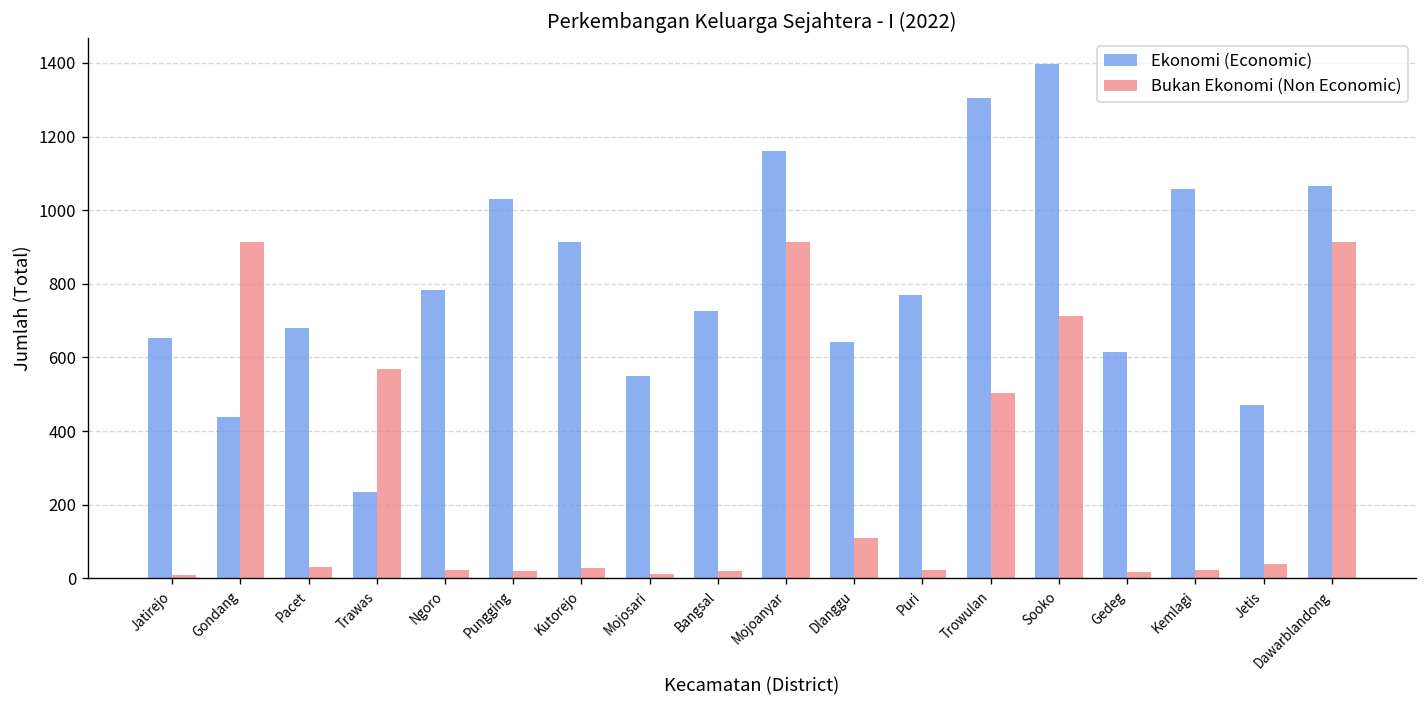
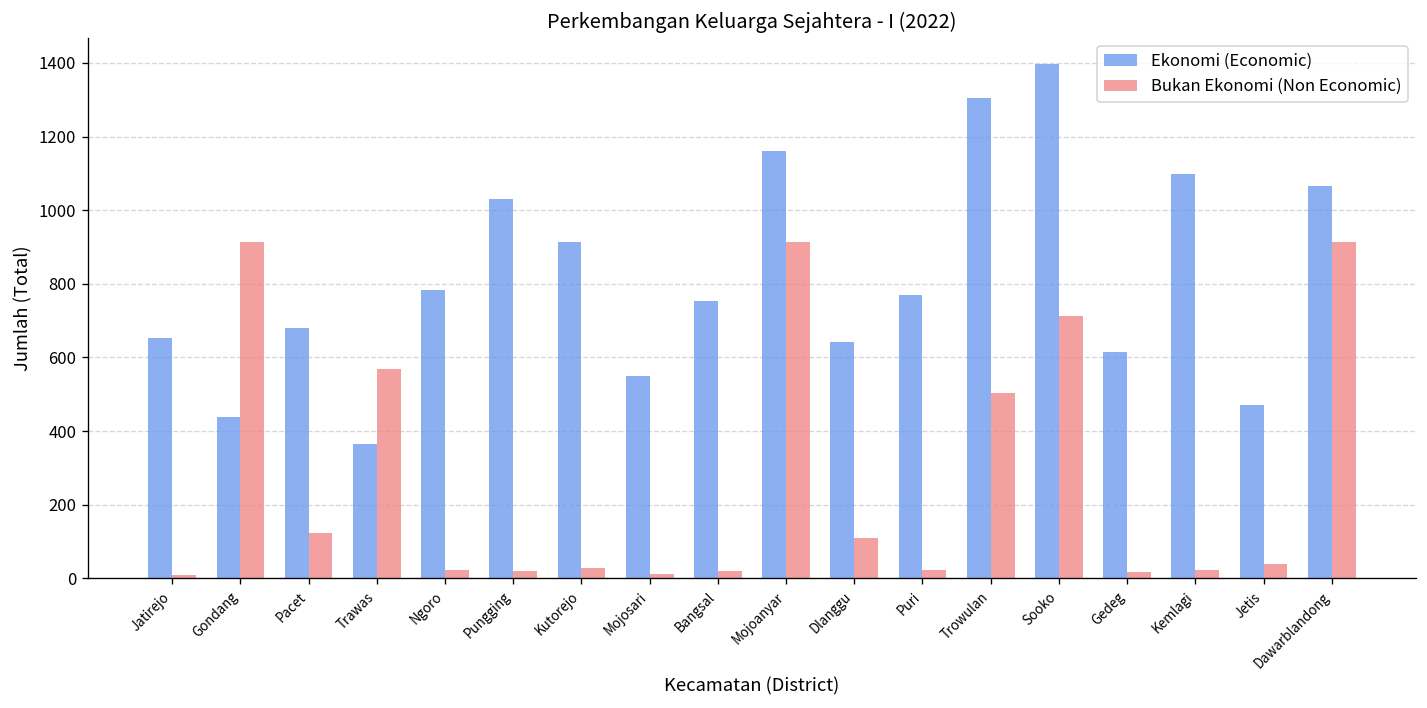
Bukan Ekonomi (Non Economic), Pacet: 30 -> 120
Ekonomi (Economic), Trawas: 240 -> 370
Ekonomi (Economic), Bangsal: 730 -> 750
Ekonomi (Economic), Kemlagi: 1060 -> 1100
